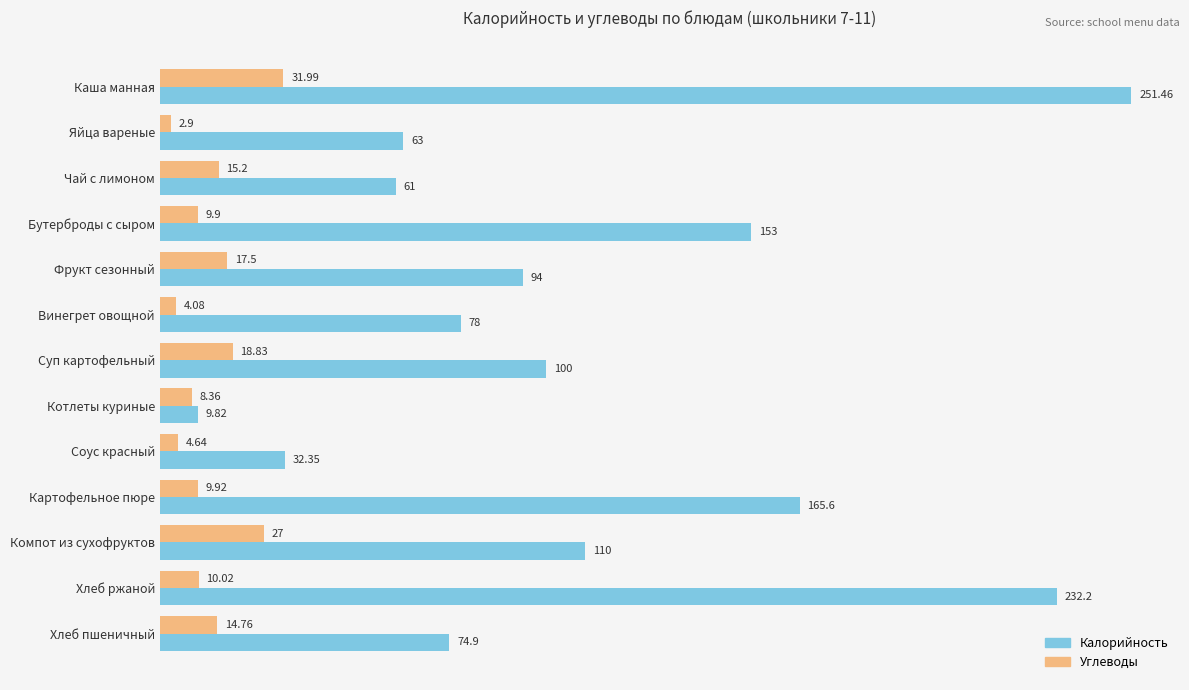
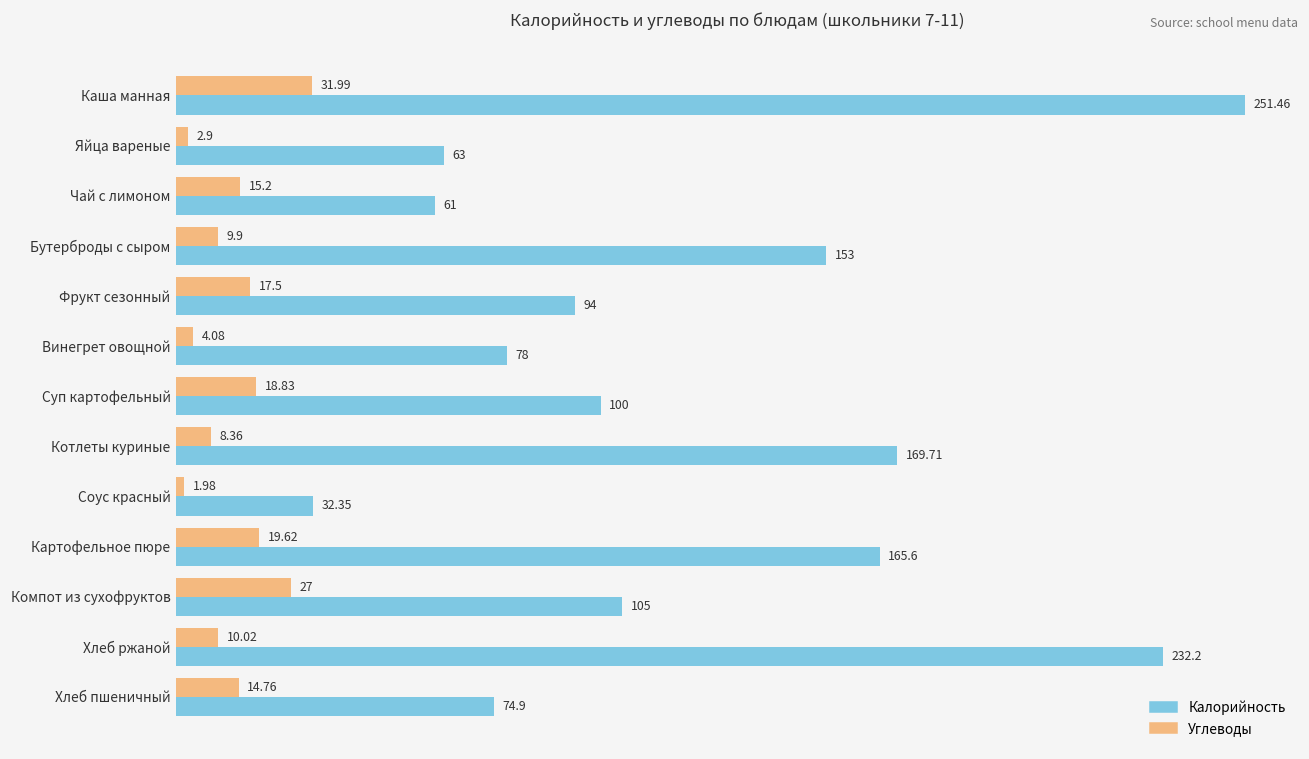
Калорийность, Котлеты куриные: 9.82 -> 169.71
Углеводы, Соус красный: 4.64 -> 1.98
Углеводы, Картофельное пюре: 9.92 -> 19.62
Калорийность, Компот из сухофруктов: 110 -> 105
